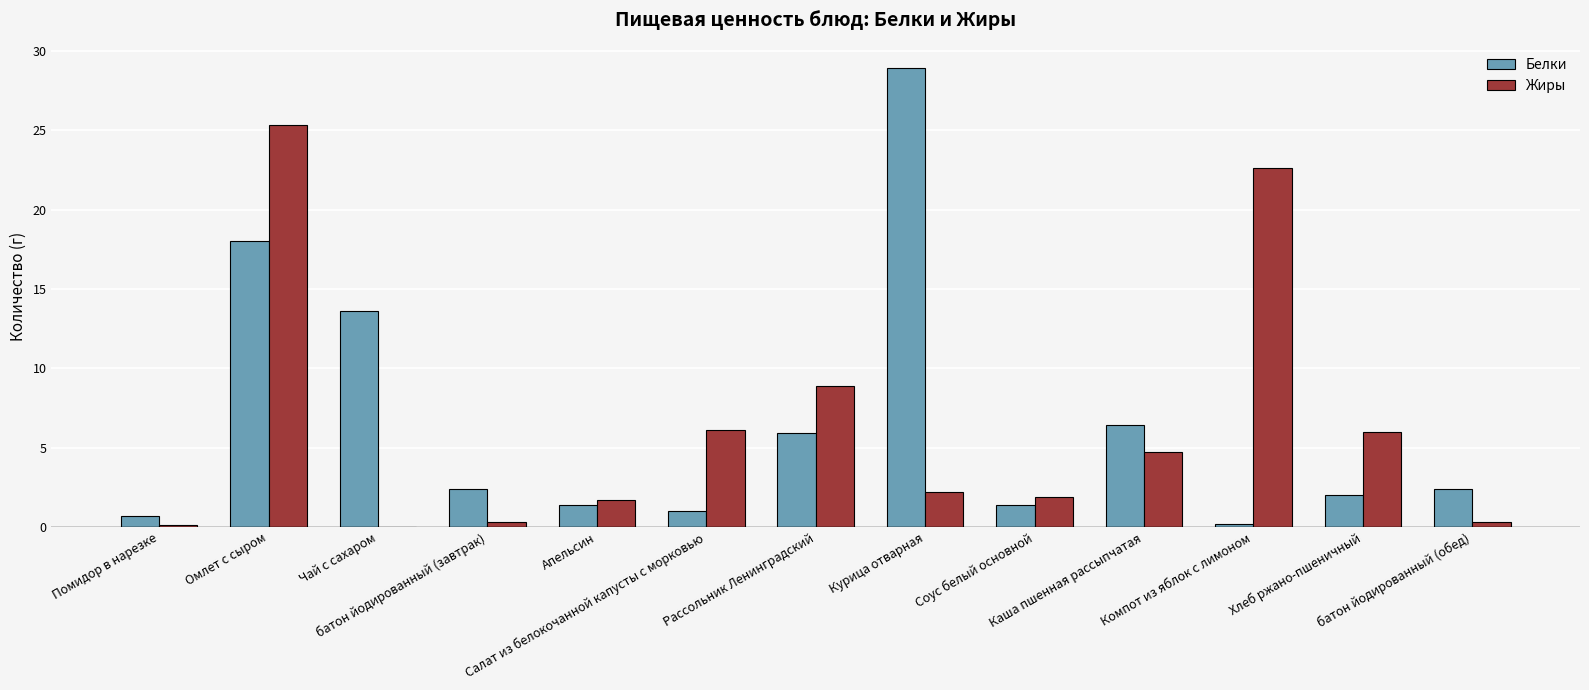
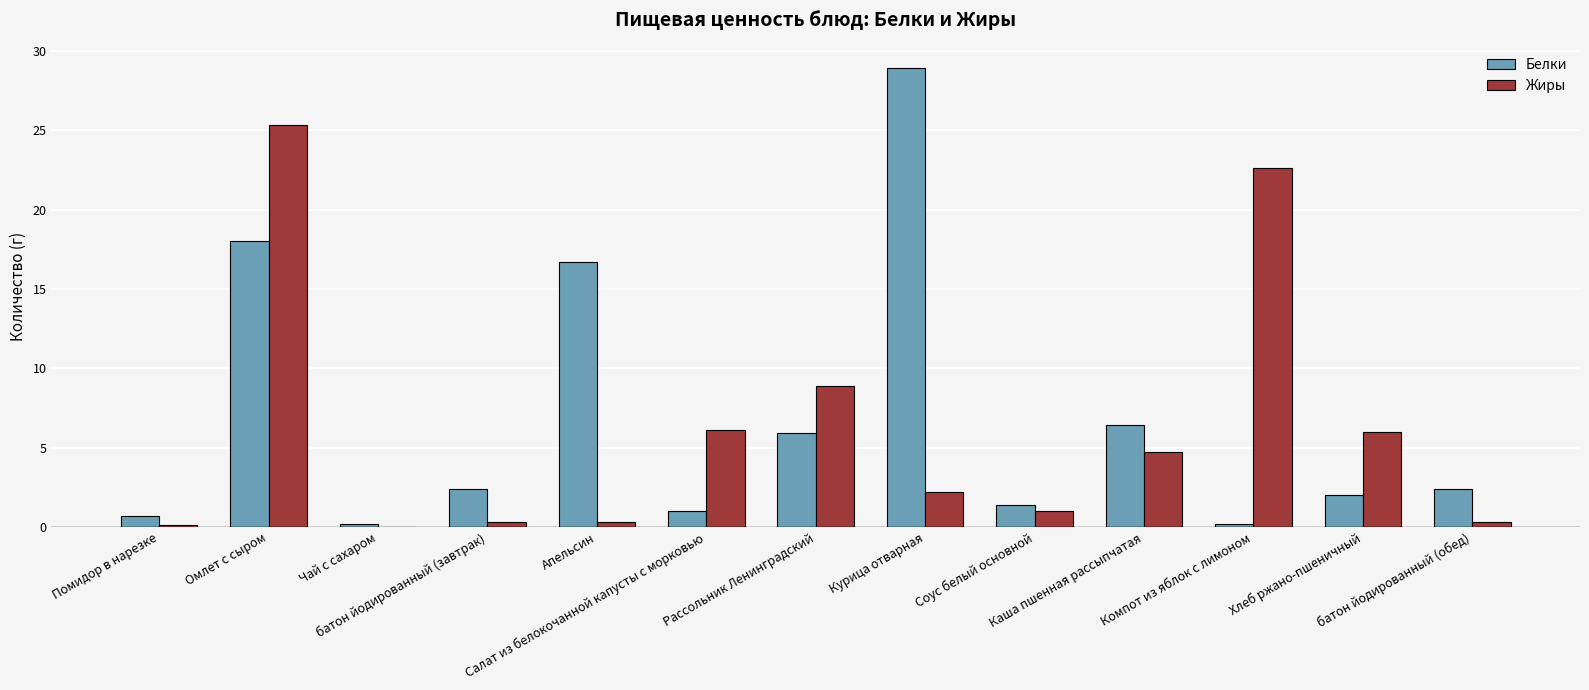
Белки, Чай с сахаром: 13.6 -> 0.2
Белки, Апельсин: 1.4 -> 16.7
Жиры, Апельсин: 1.7 -> 0.3
Жиры, Соус белый основной: 1.9 -> 1.0
